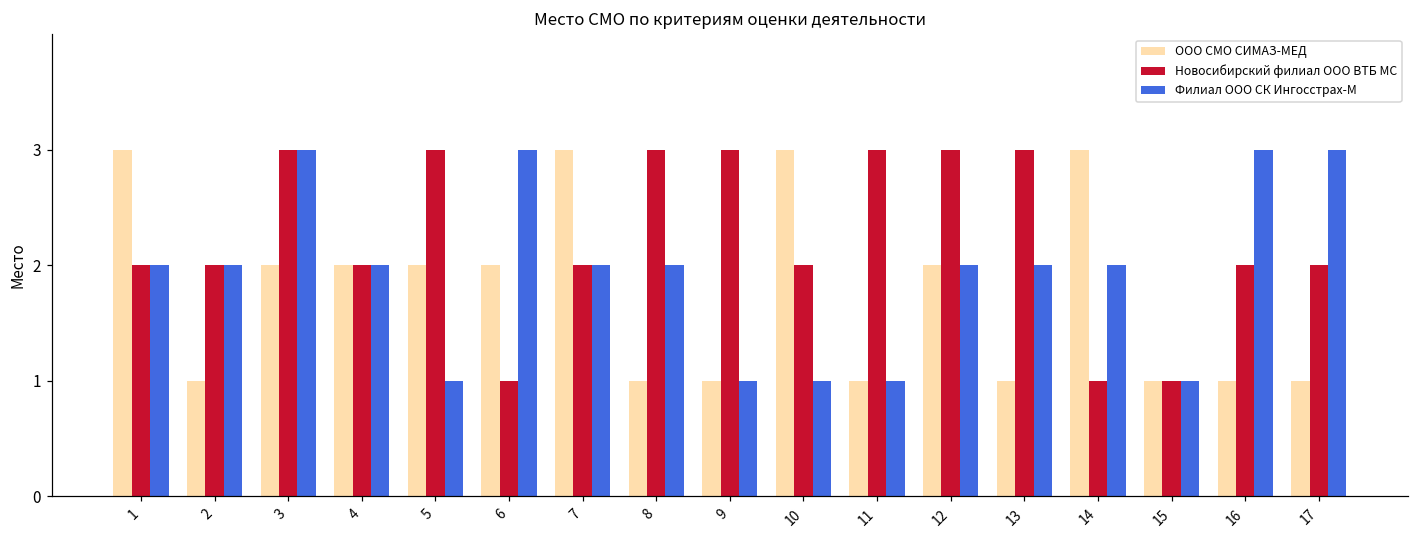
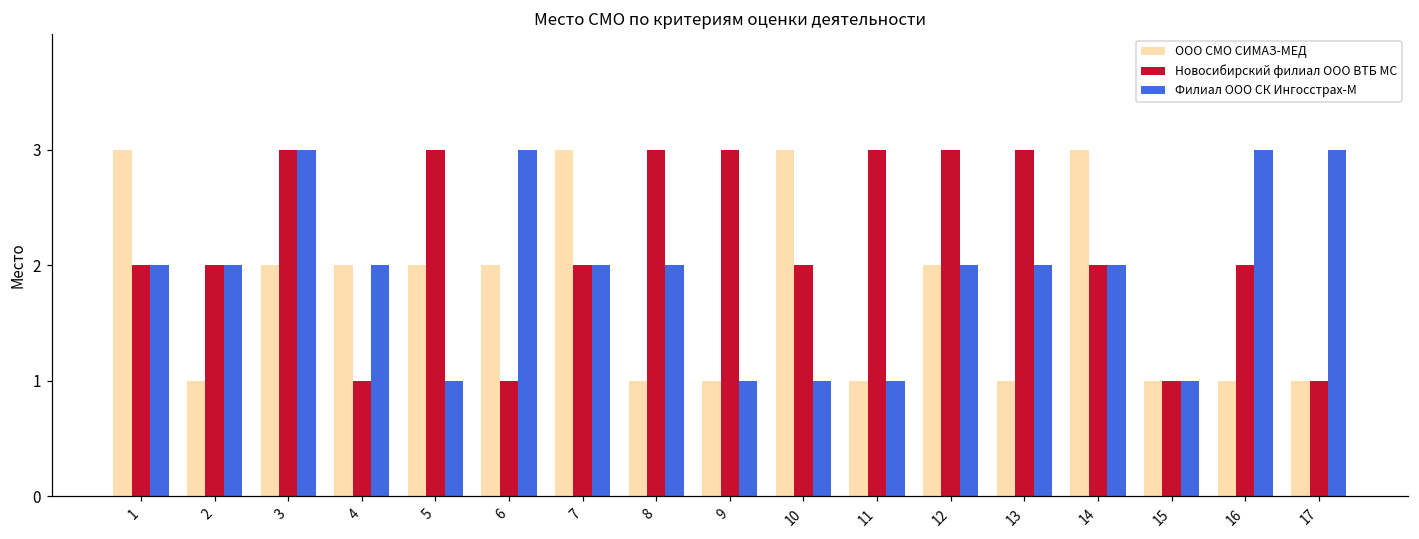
Новосибирский филиал ООО ВТБ МС, 4: 2 -> 1
Новосибирский филиал ООО ВТБ МС, 14: 1 -> 2
Новосибирский филиал ООО ВТБ МС, 17: 2 -> 1
